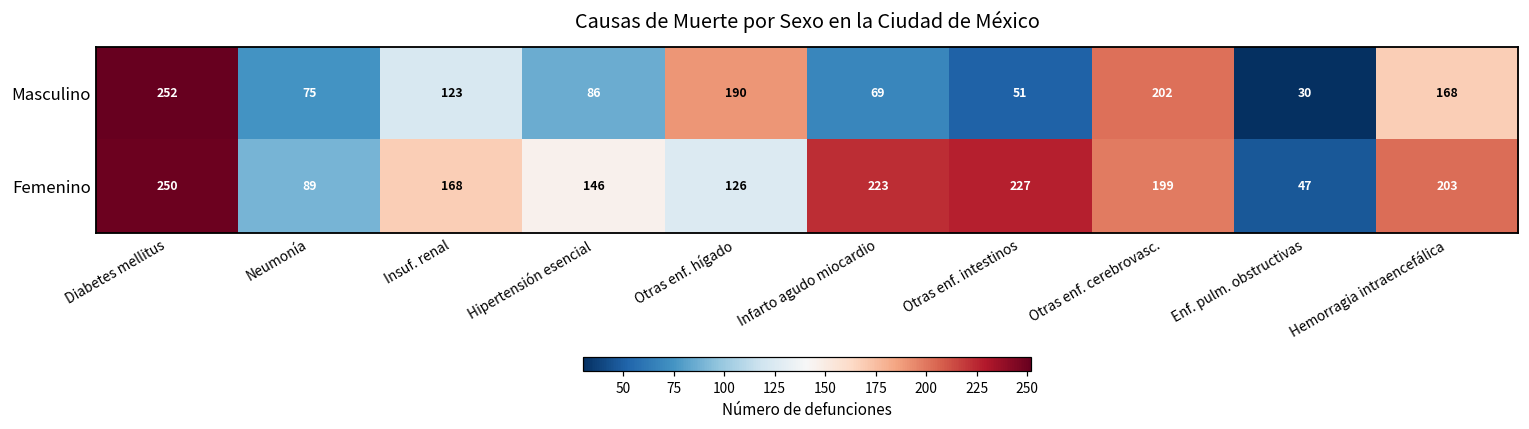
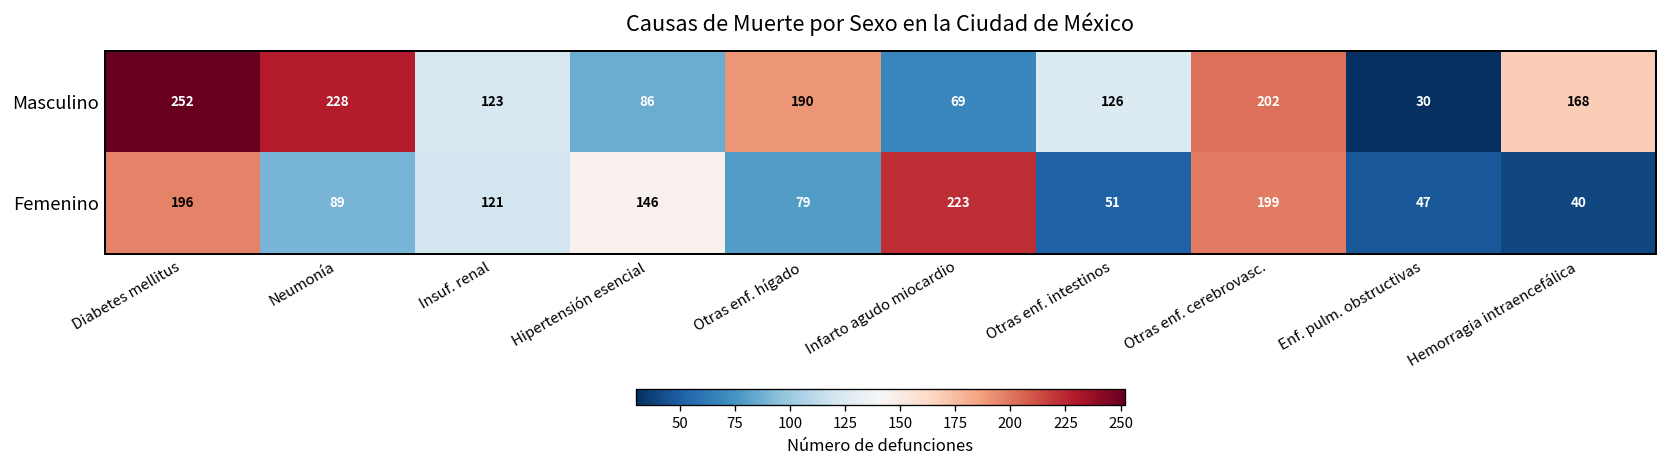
Masculino, Neumonía: 75 -> 228
Masculino, Otras enf. intestinos: 51 -> 126
Femenino, Diabetes mellitus: 250 -> 196
Femenino, Insuf. renal: 168 -> 121
Femenino, Otras enf. hígado: 126 -> 79
Femenino, Otras enf. intestinos: 227 -> 51
Femenino, Hemorragia intraencefálica: 203 -> 40
